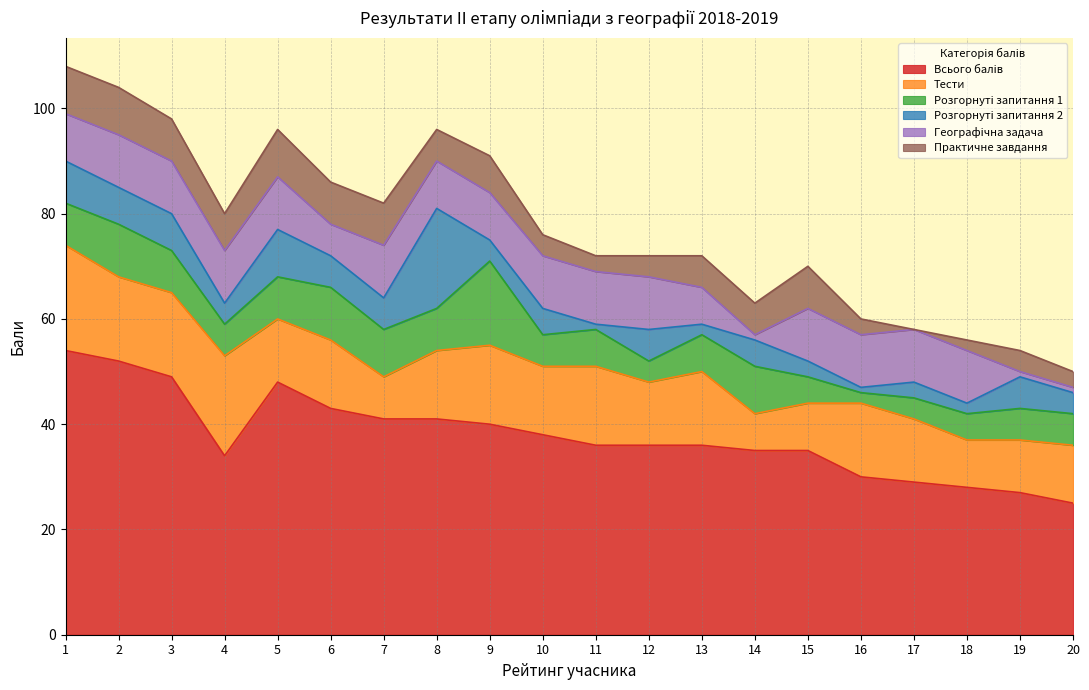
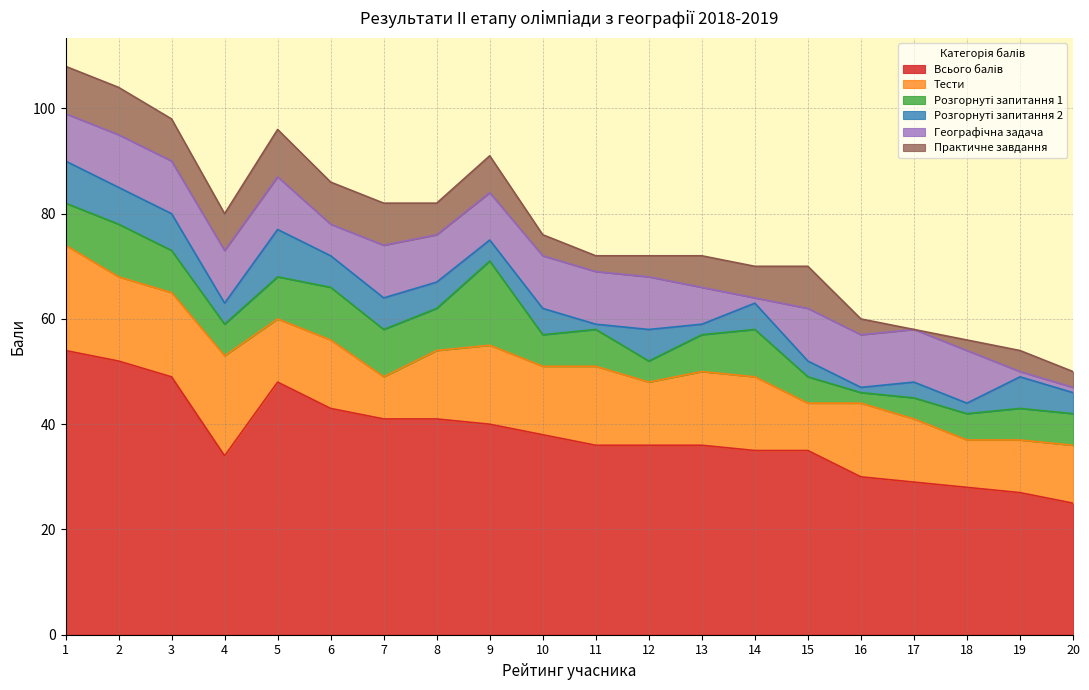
Розгорнуті запитання 2, 8: 19 -> 5
Тести, 14: 7 -> 14
